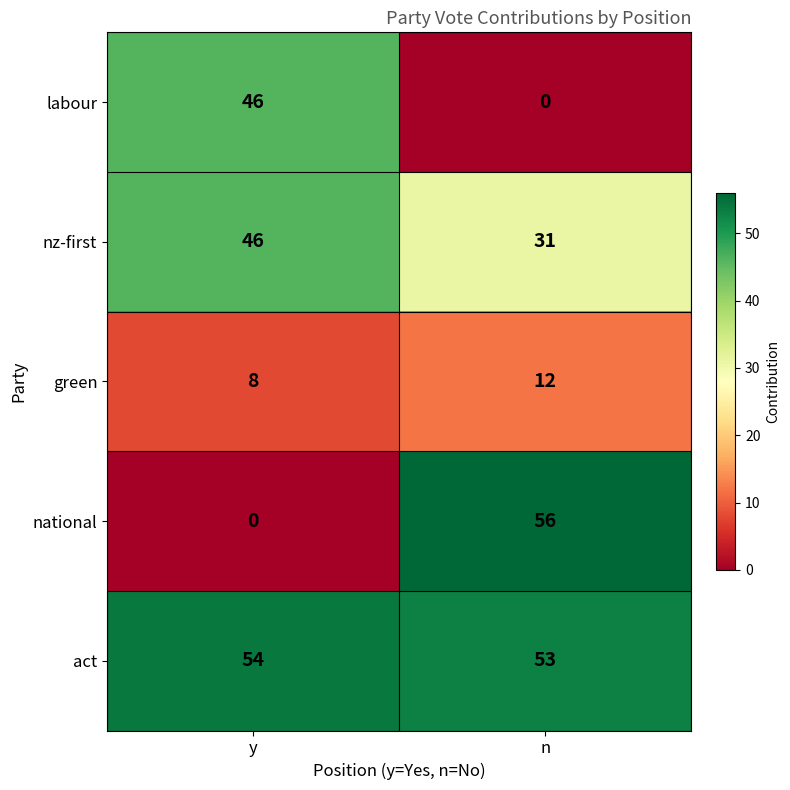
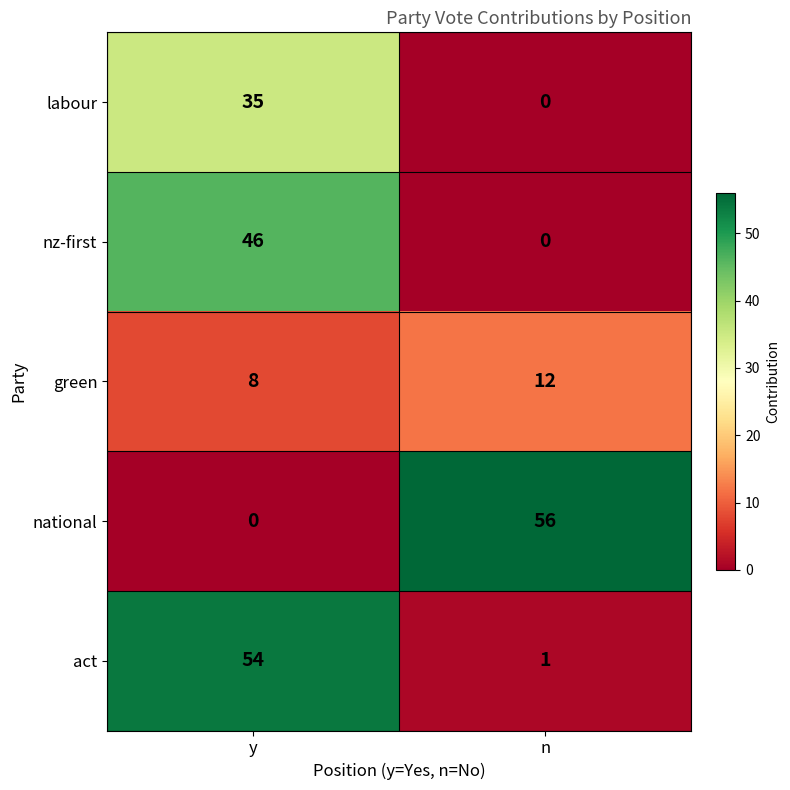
labour, y: 46 -> 35
nz-first, n: 31 -> 0
act, n: 53 -> 1
